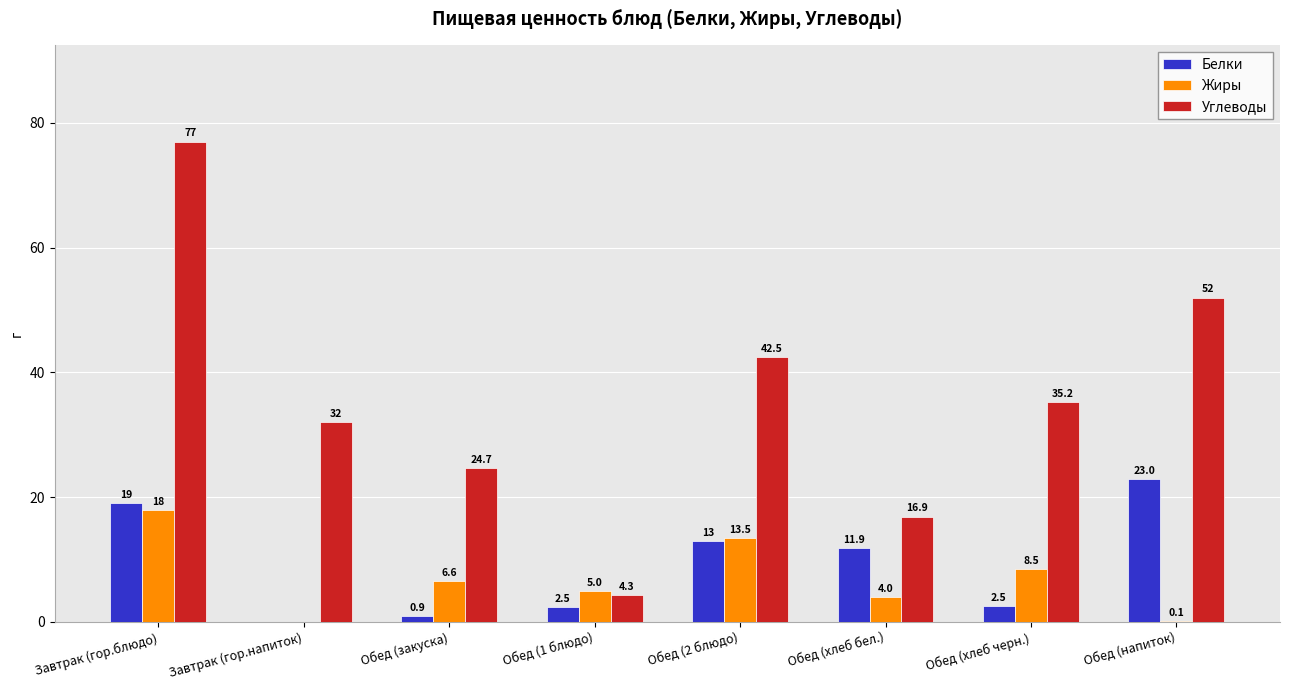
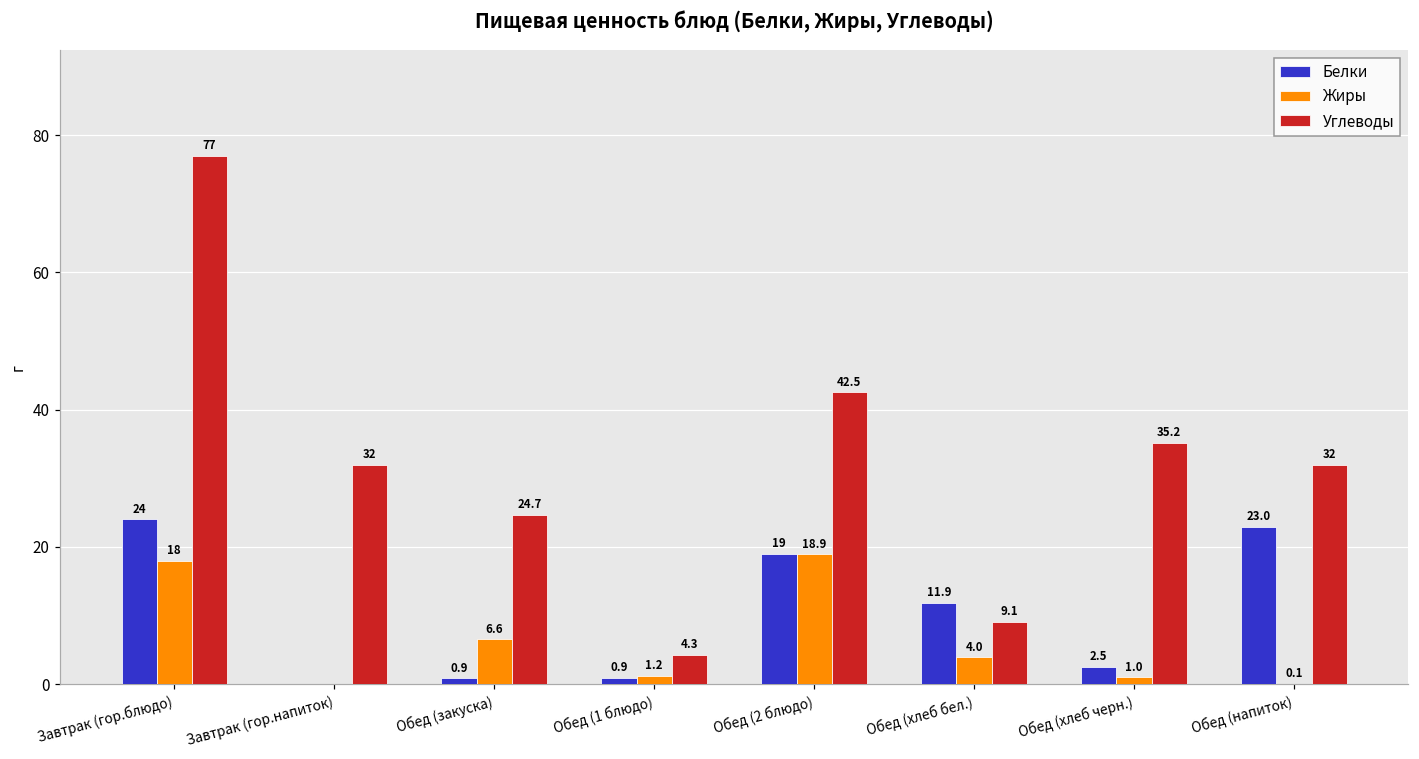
Белки, Завтрак (гор.блюдо): 19 -> 24
Белки, Обед (1 блюдо): 2.5 -> 0.9
Жиры, Обед (1 блюдо): 5.0 -> 1.2
Белки, Обед (2 блюдо): 13 -> 19
Жиры, Обед (2 блюдо): 13.5 -> 18.9
Углеводы, Обед (хлеб бел.): 16.9 -> 9.1
Жиры, Обед (хлеб черн.): 8.5 -> 1.0
Углеводы, Обед (напиток): 52 -> 32
